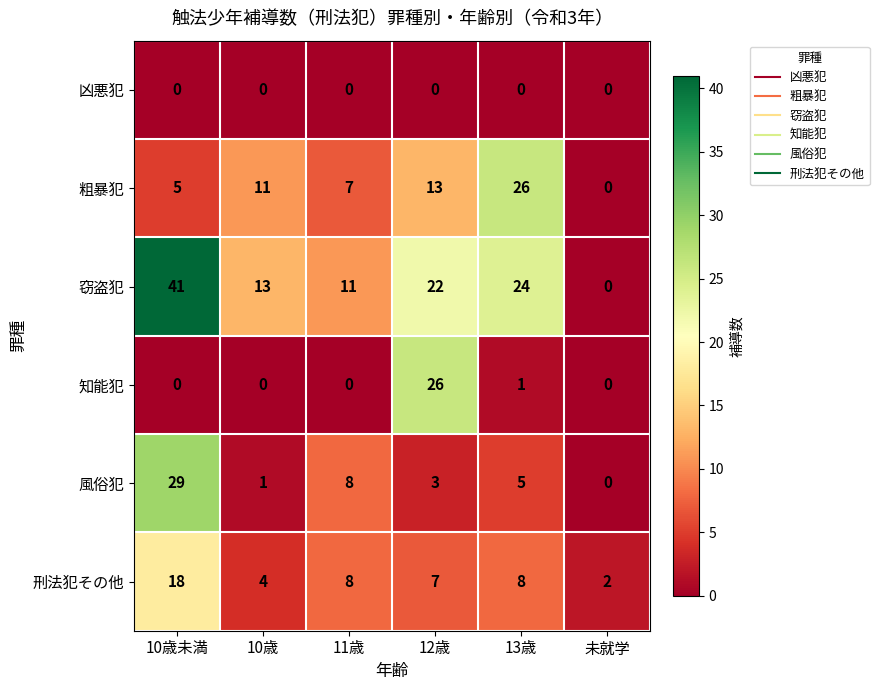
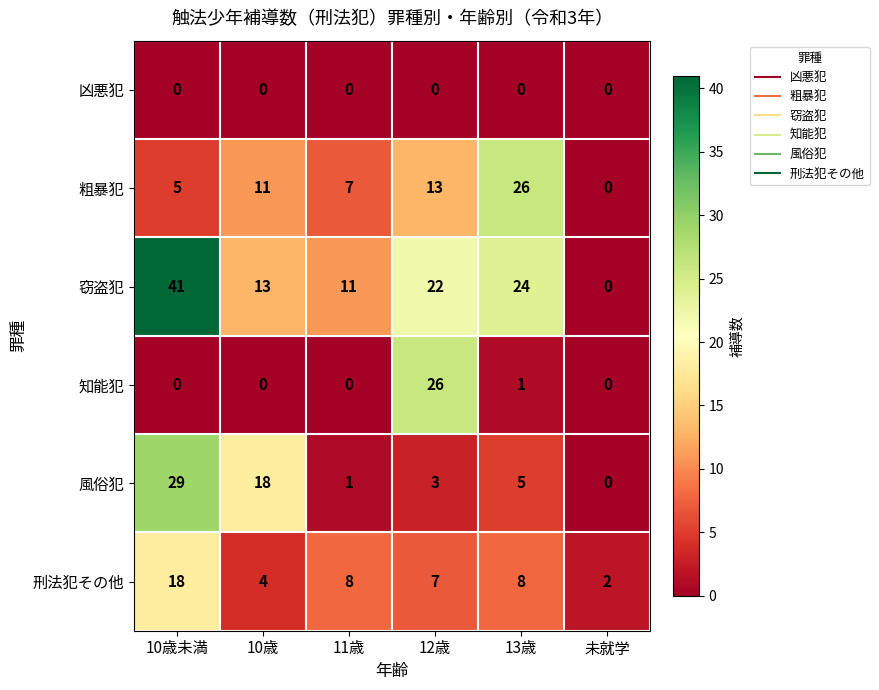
風俗犯, 10歳: 1 -> 18
風俗犯, 11歳: 8 -> 1
